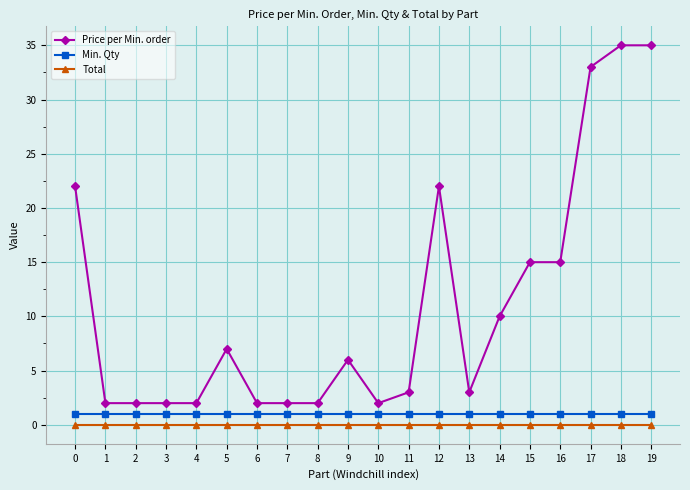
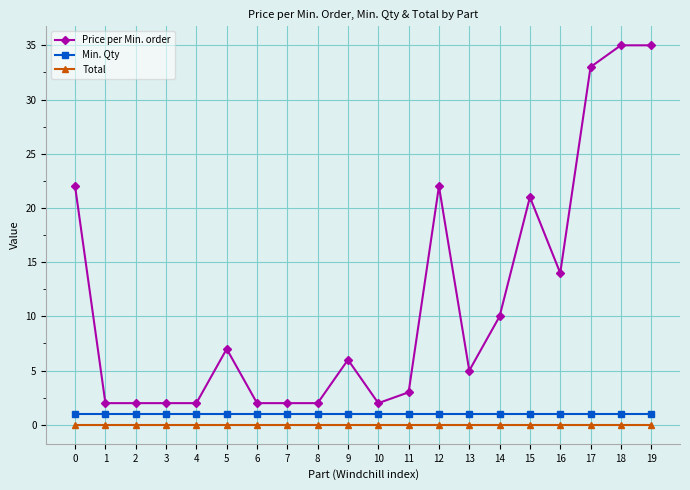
Price per Min. order, 13: 3 -> 5
Price per Min. order, 15: 15 -> 21
Price per Min. order, 16: 15 -> 14
